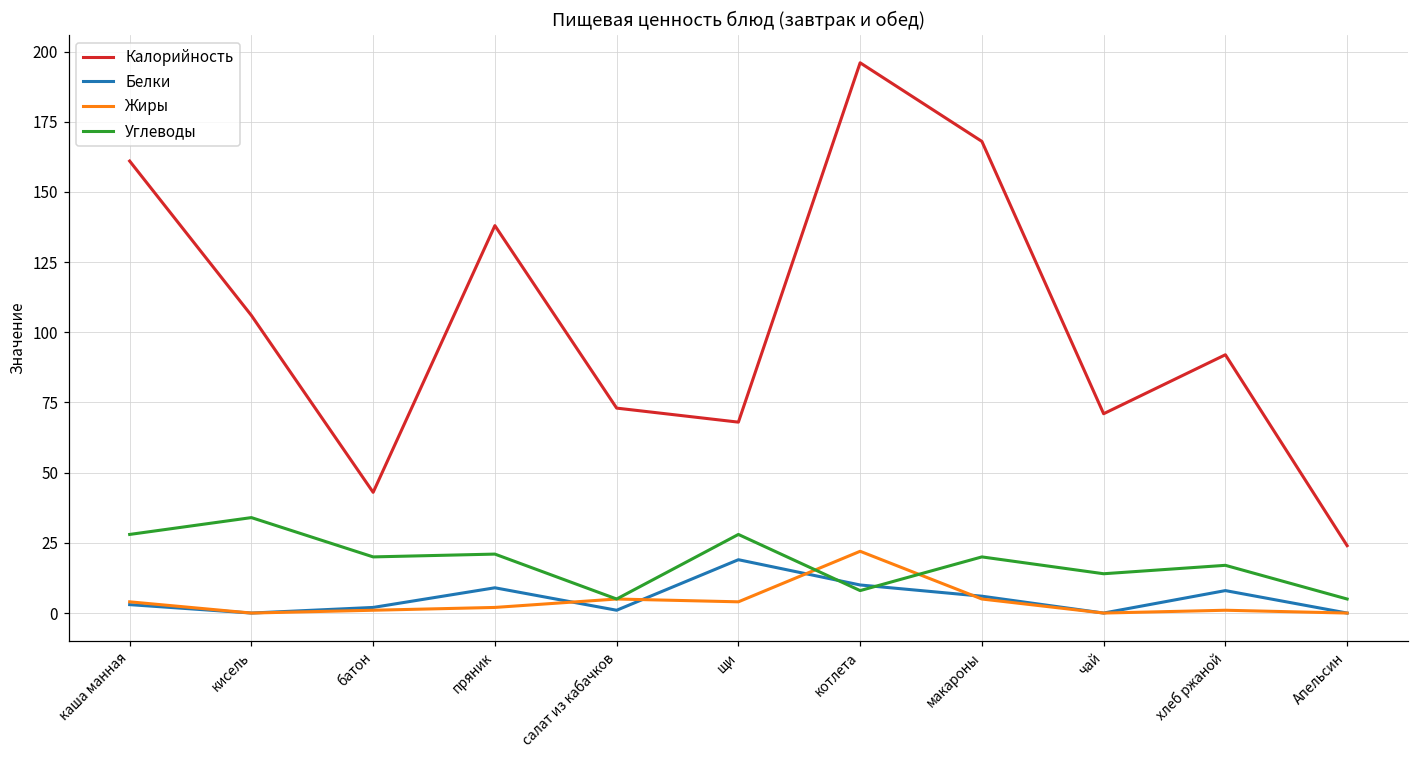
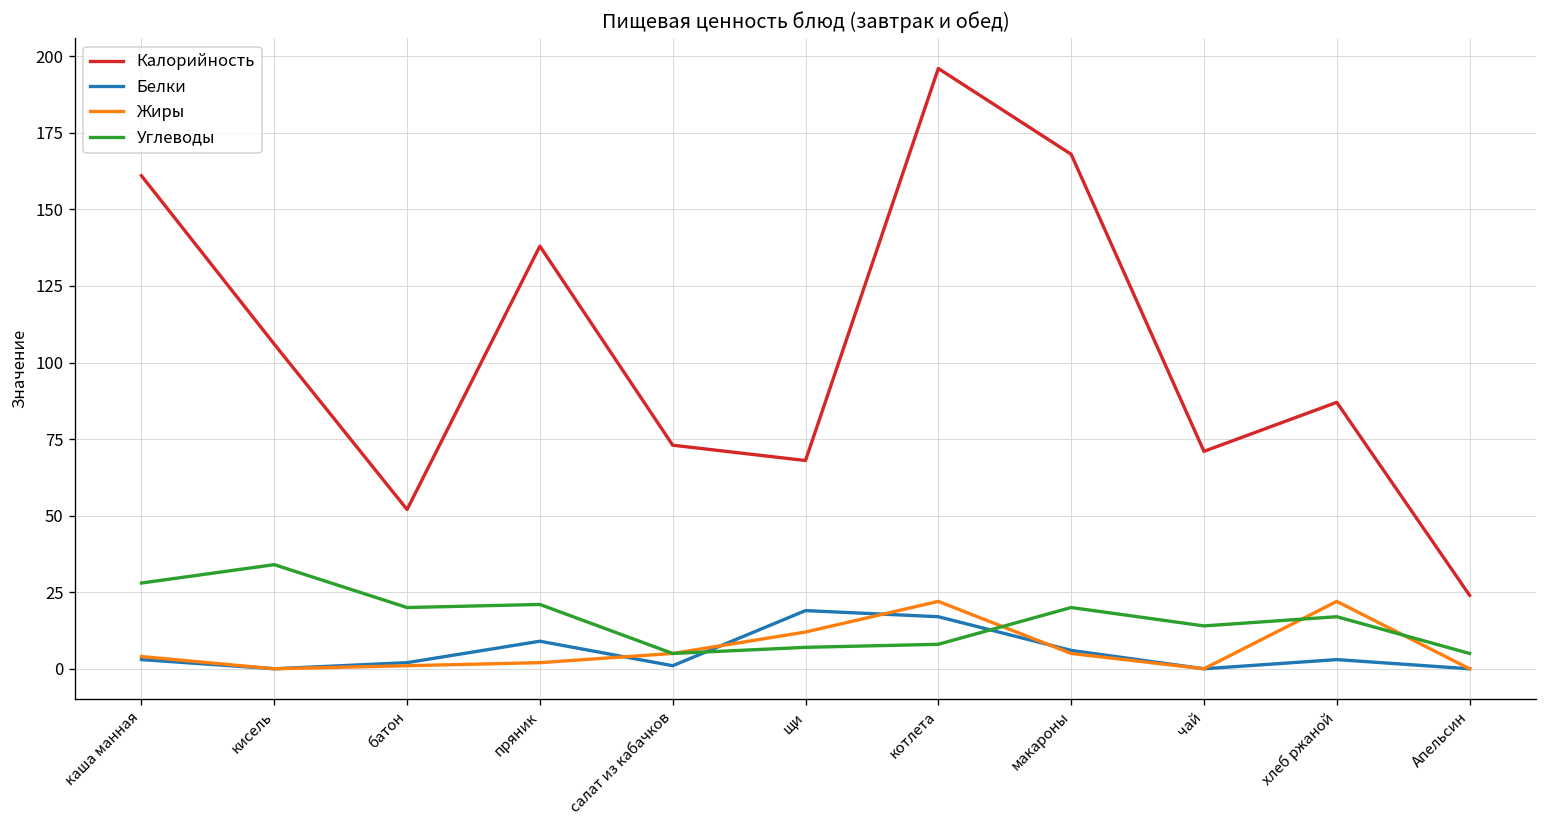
Калорийность, батон: 43 -> 52
Жиры, щи: 4 -> 12
Углеводы, щи: 28 -> 7
Белки, котлета: 10 -> 17
Калорийность, хлеб ржаной: 92 -> 87
Белки, хлеб ржаной: 8 -> 3
Жиры, хлеб ржаной: 1 -> 22
